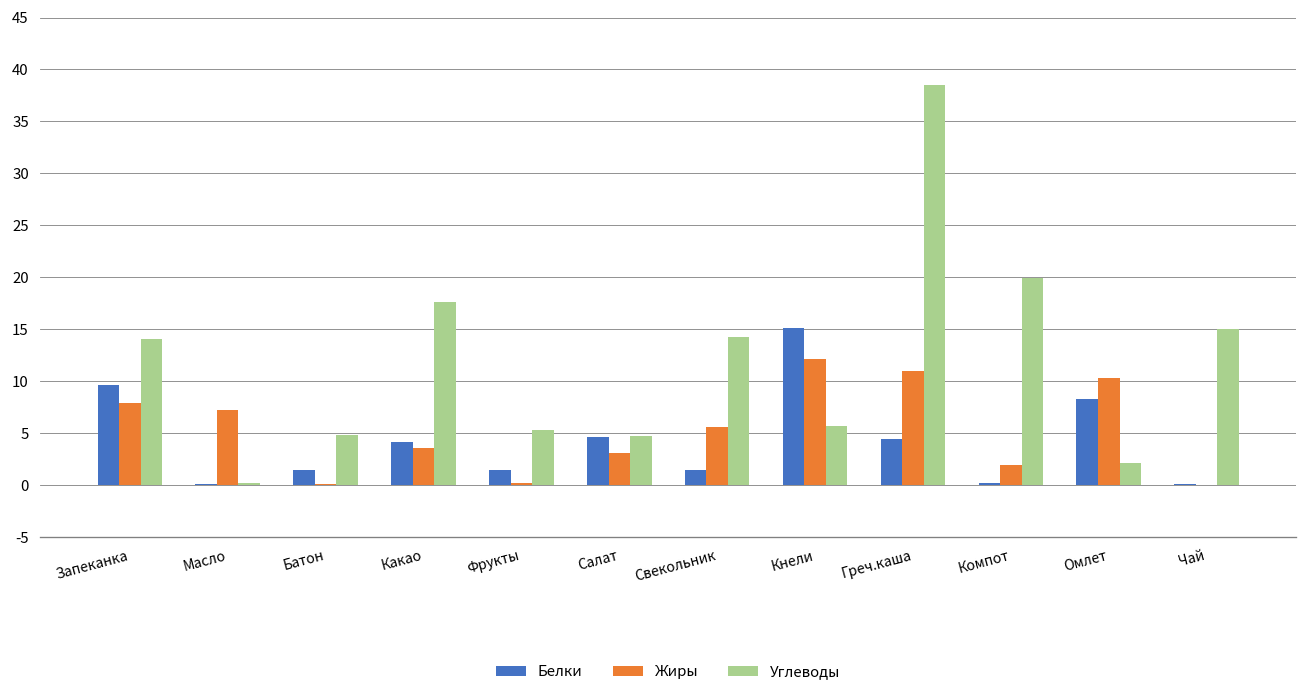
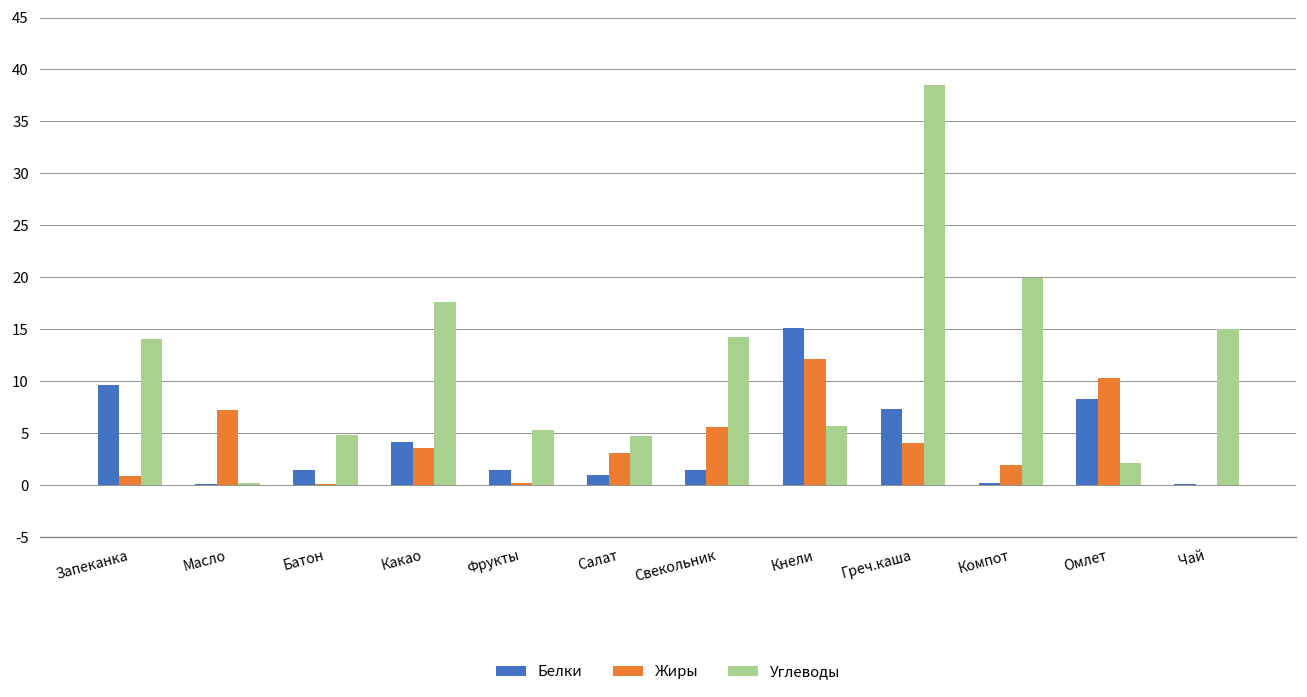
Жиры, Запеканка: 8 -> 1
Белки, Салат: 5 -> 1
Белки, Греч.каша: 4 -> 7
Жиры, Греч.каша: 11 -> 4
